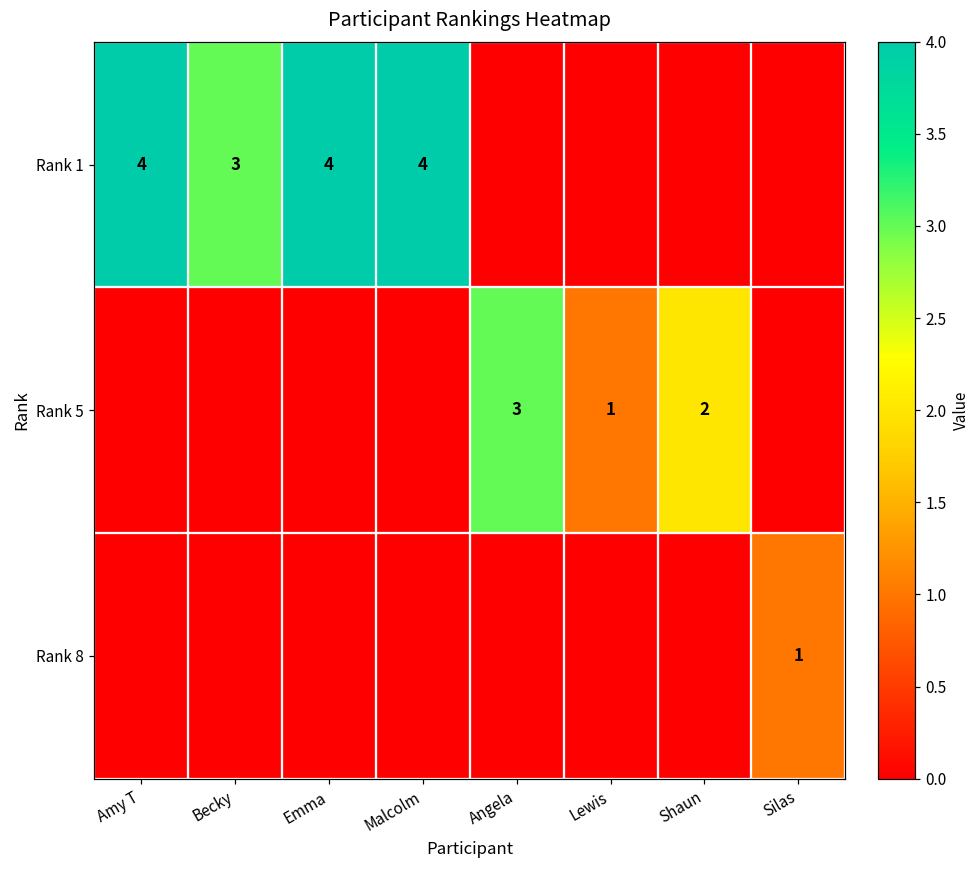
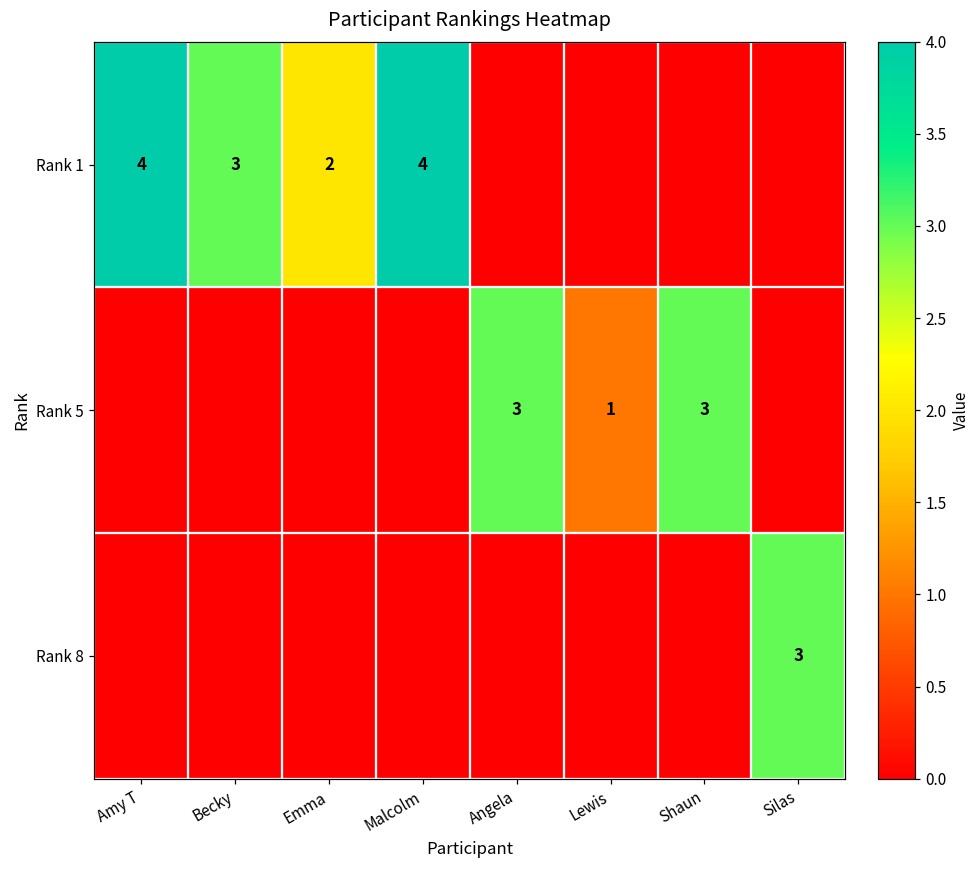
Rank 1, Emma: 4 -> 2
Rank 5, Shaun: 2 -> 3
Rank 8, Silas: 1 -> 3
